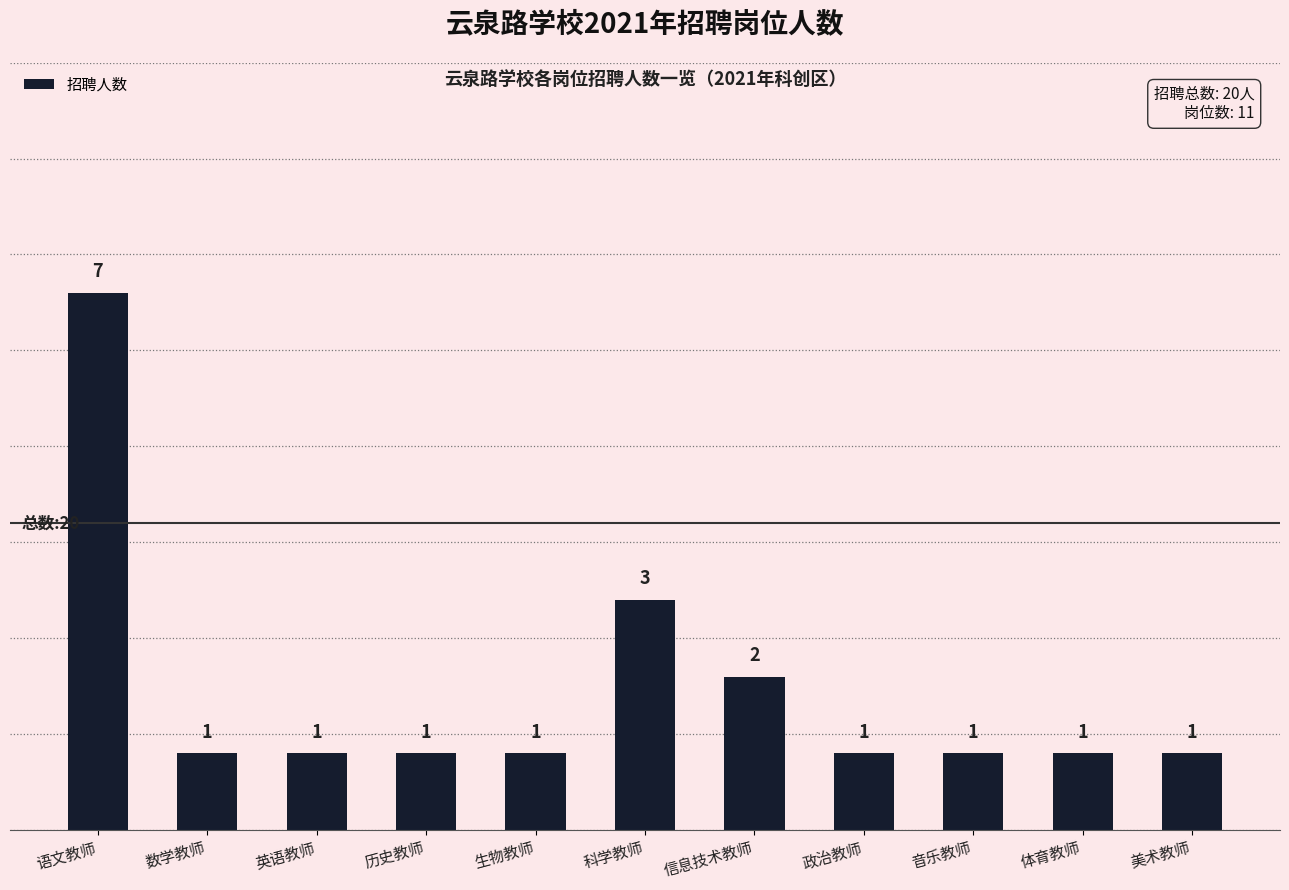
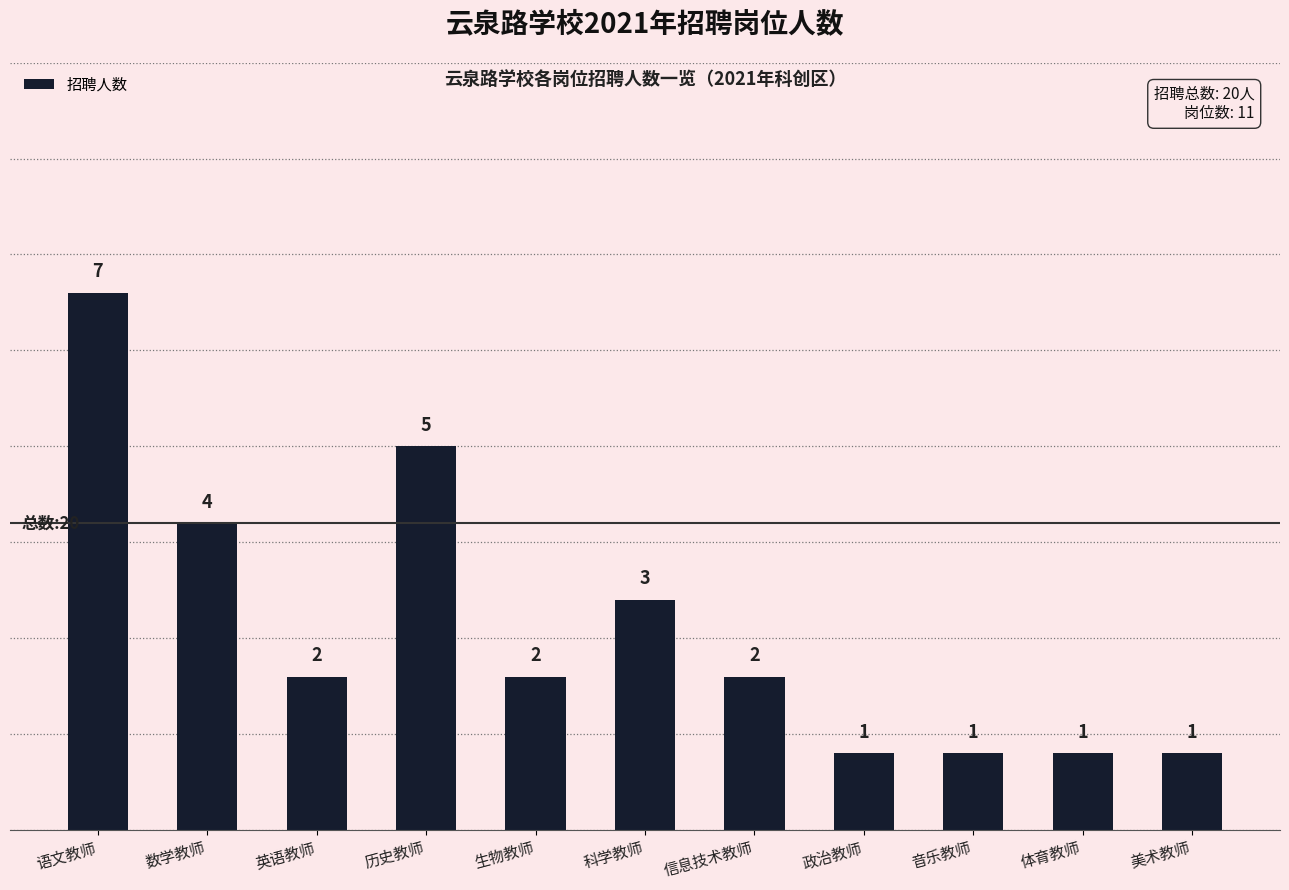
数学教师: 1 -> 4
英语教师: 1 -> 2
历史教师: 1 -> 5
生物教师: 1 -> 2
